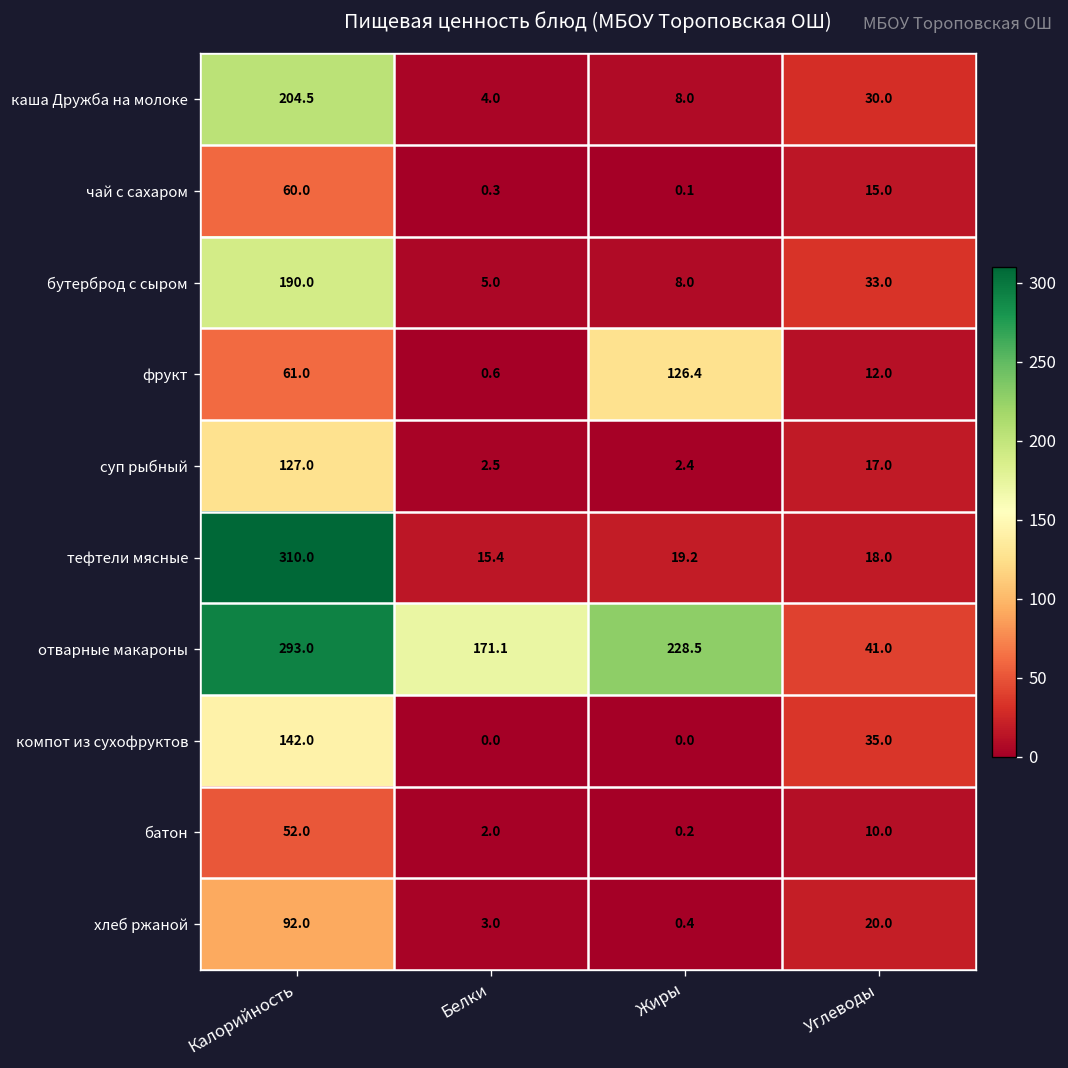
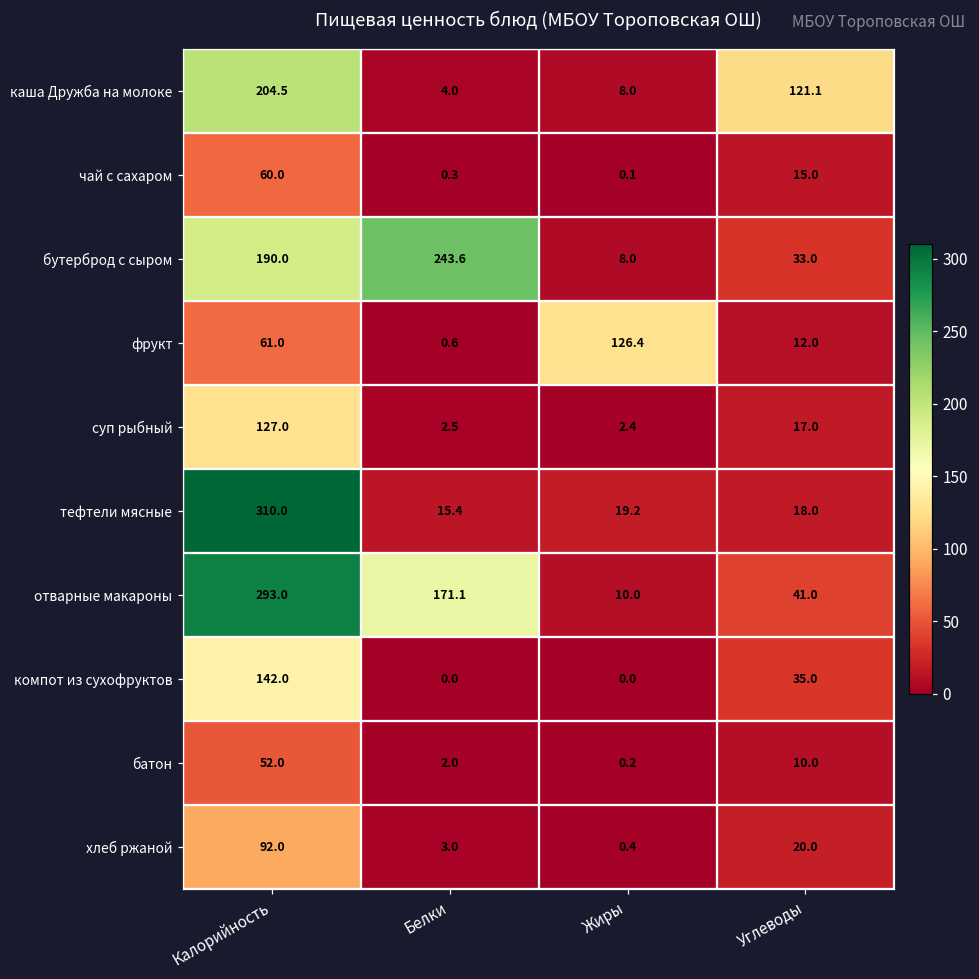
каша Дружба на молоке, Углеводы: 30.0 -> 121.1
бутерброд с сыром, Белки: 5.0 -> 243.6
отварные макароны, Жиры: 228.5 -> 10.0
